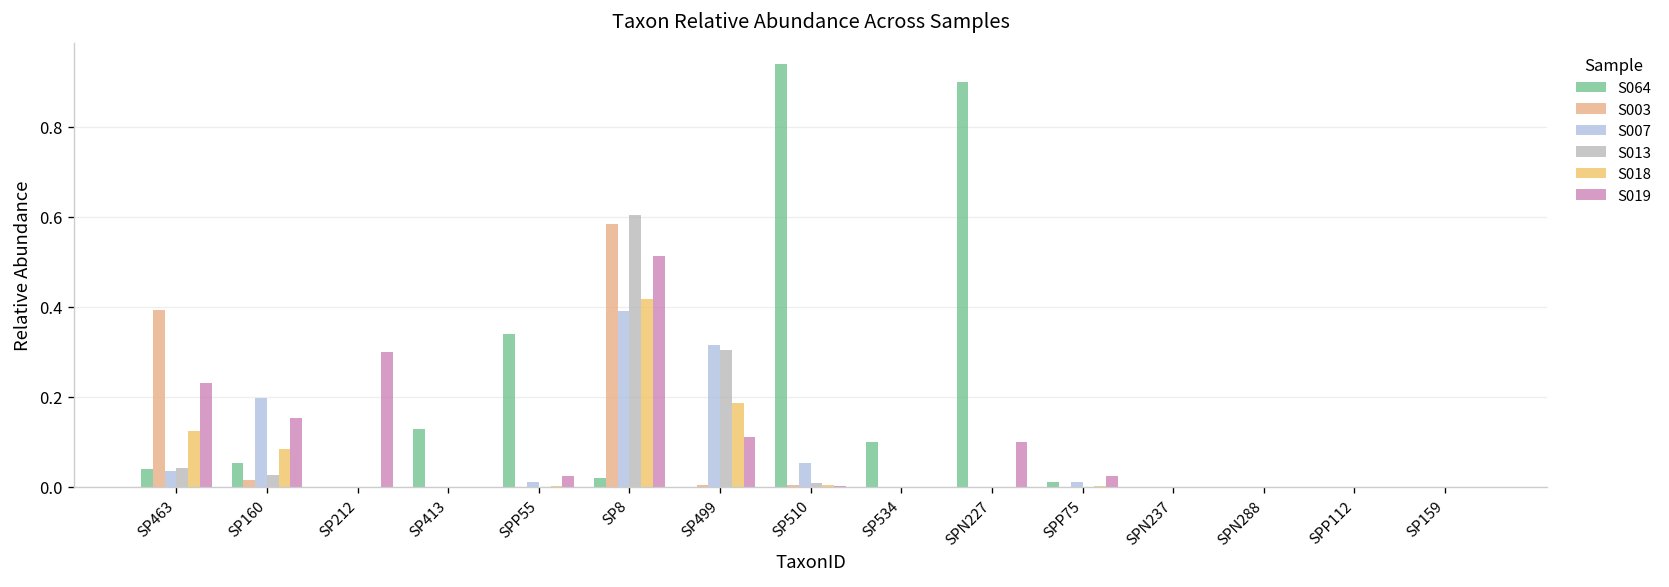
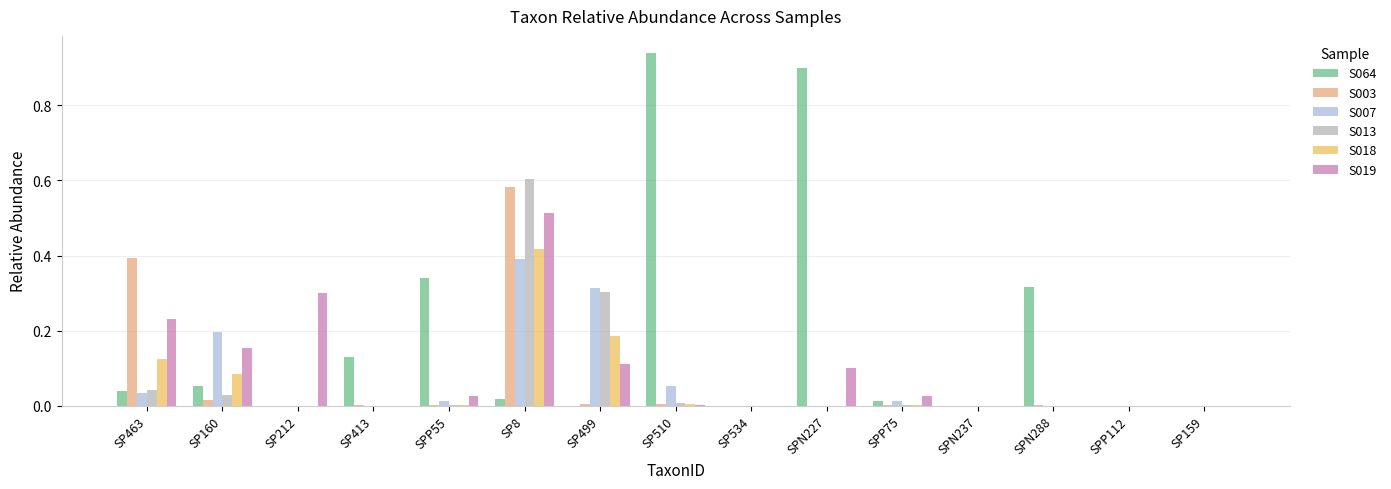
S064, SP534: 0.1 -> 0.0
S064, SPN288: 0.00 -> 0.31
